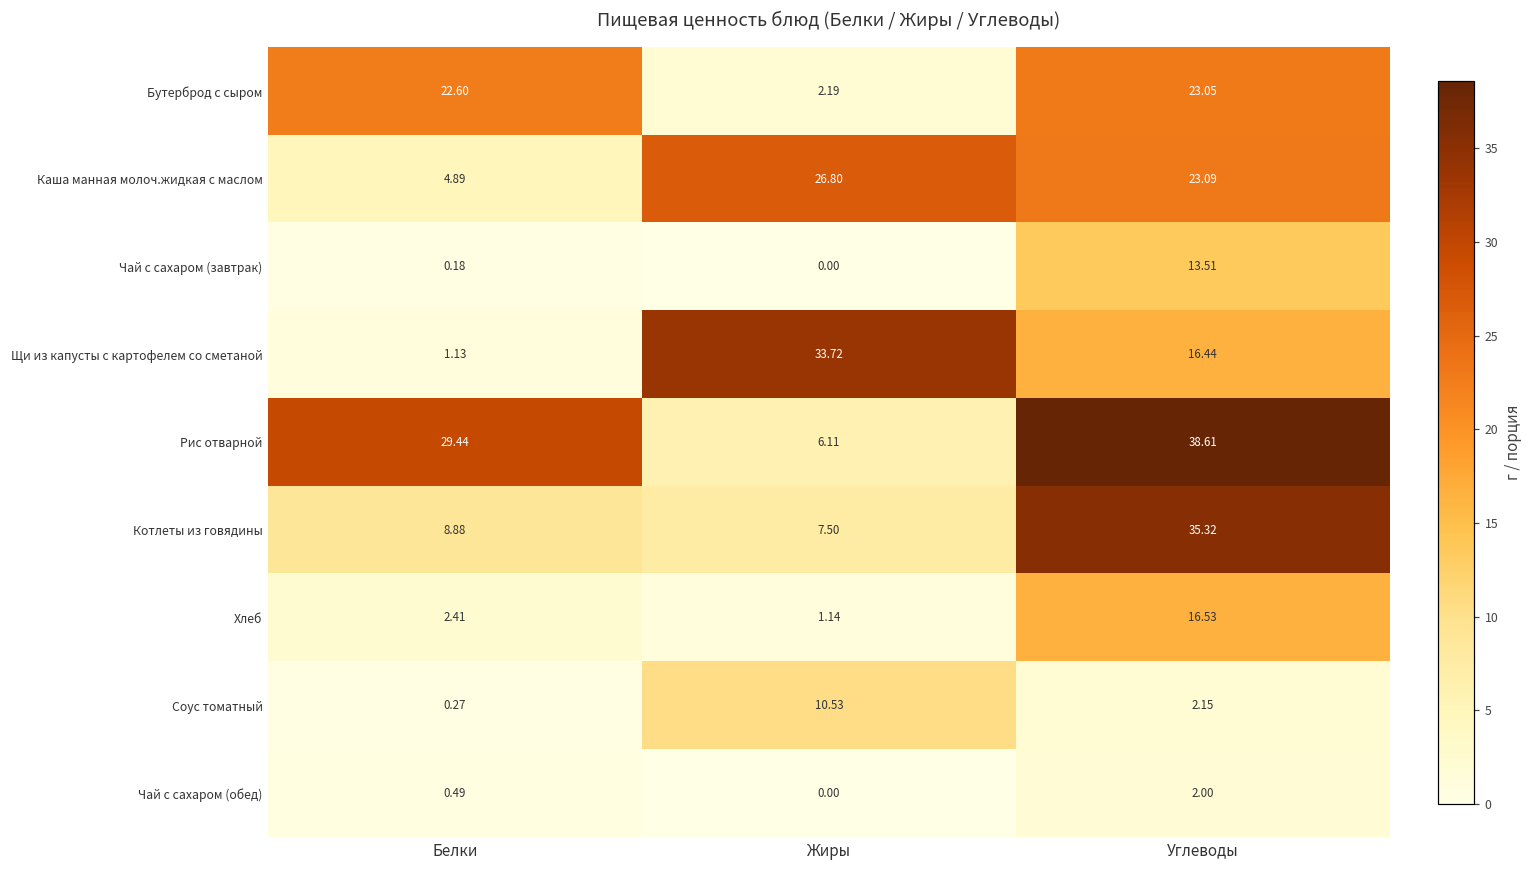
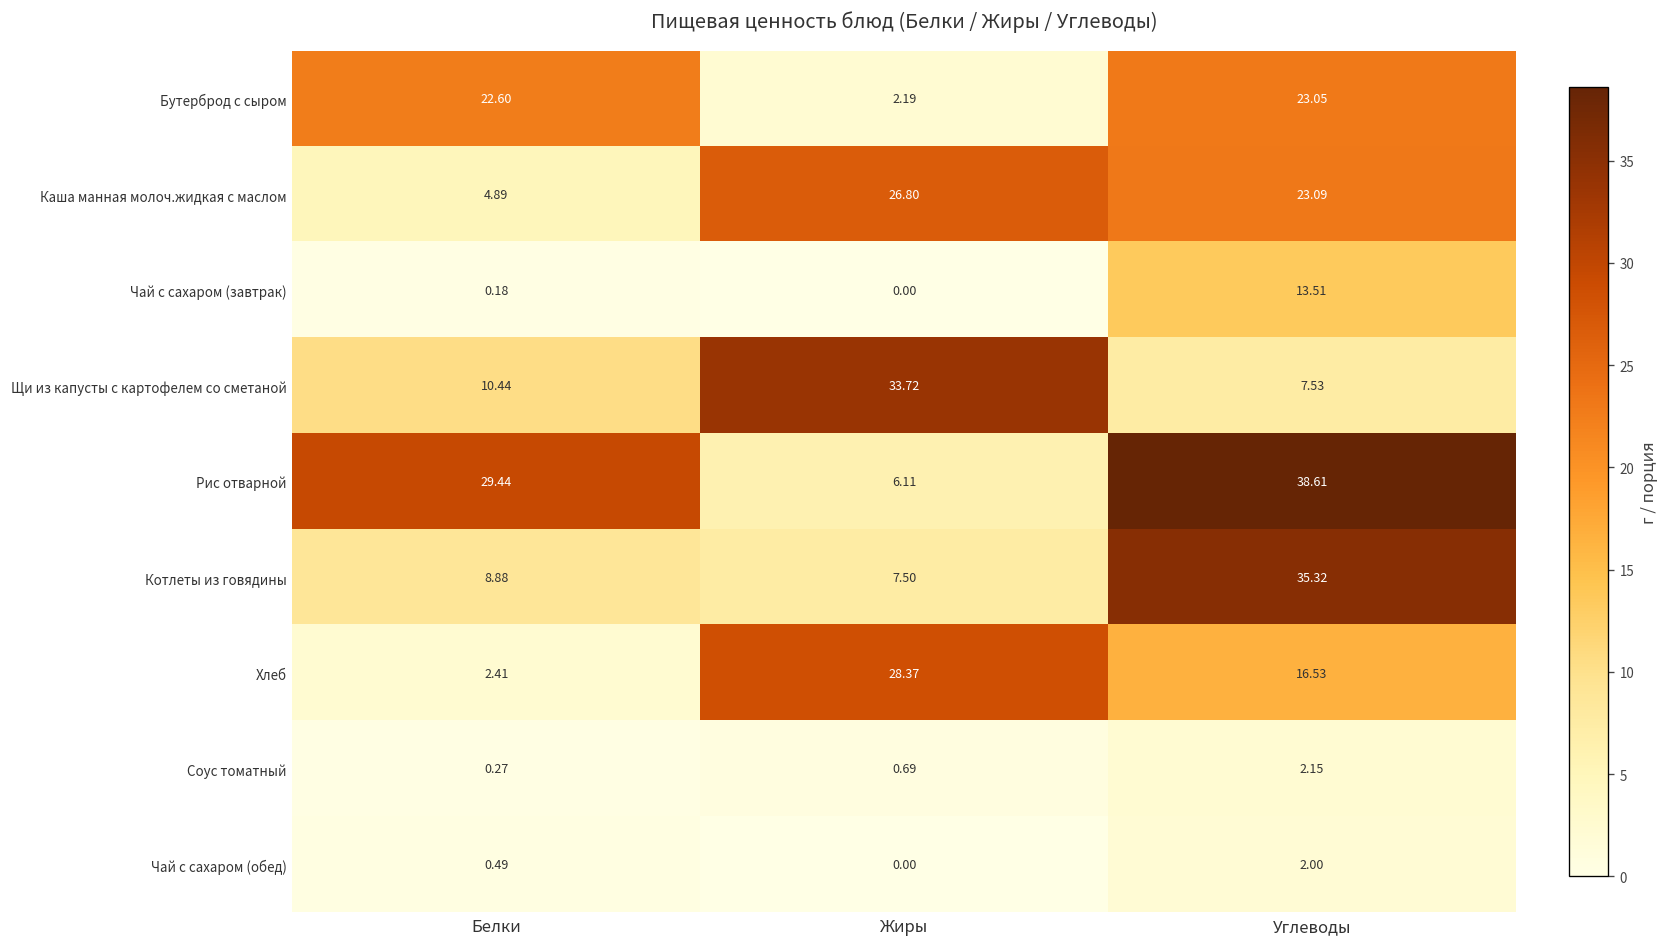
Щи из капусты с картофелем со сметаной, Белки: 1.13 -> 10.44
Щи из капусты с картофелем со сметаной, Углеводы: 16.44 -> 7.53
Хлеб, Жиры: 1.14 -> 28.37
Соус томатный, Жиры: 10.53 -> 0.69
